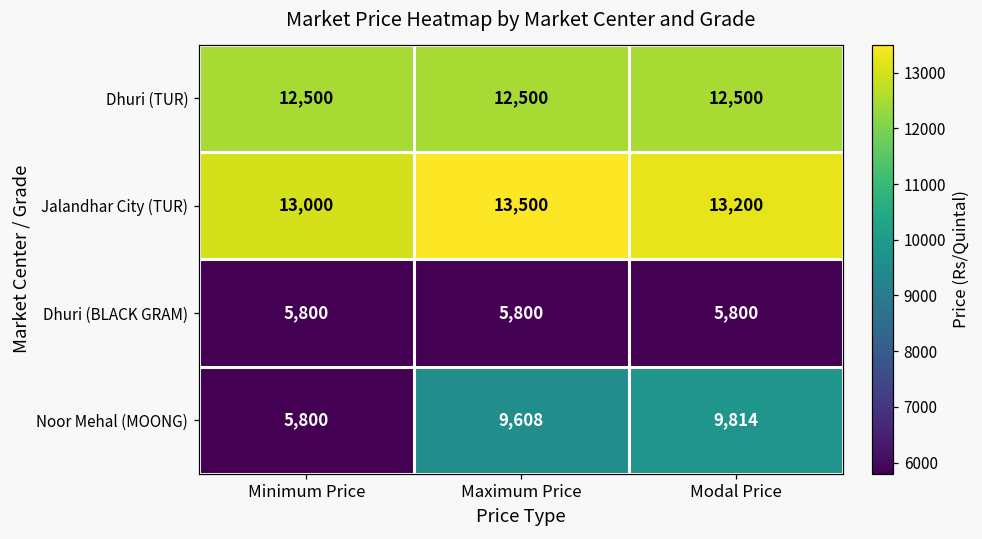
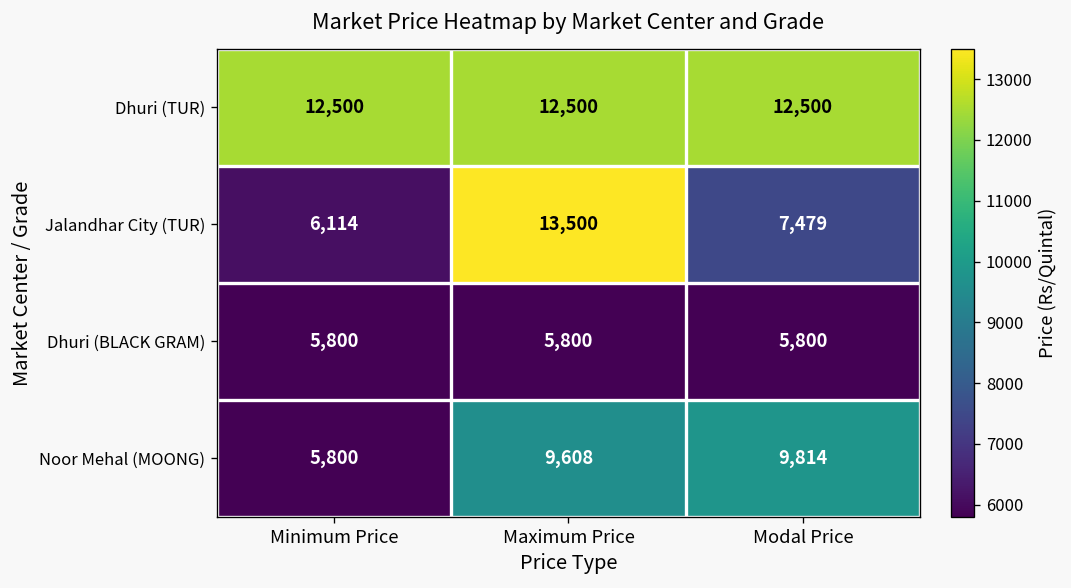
Jalandhar City (TUR), Minimum Price: 13,000 -> 6,114
Jalandhar City (TUR), Modal Price: 13,200 -> 7,479
